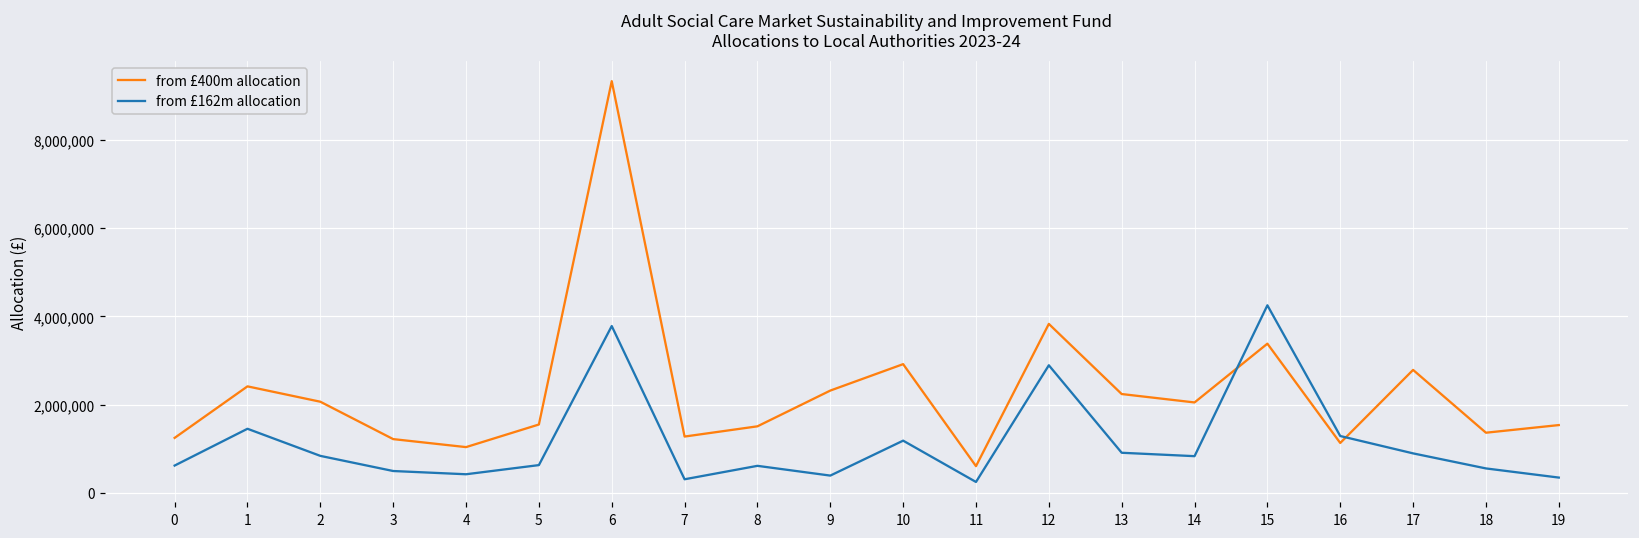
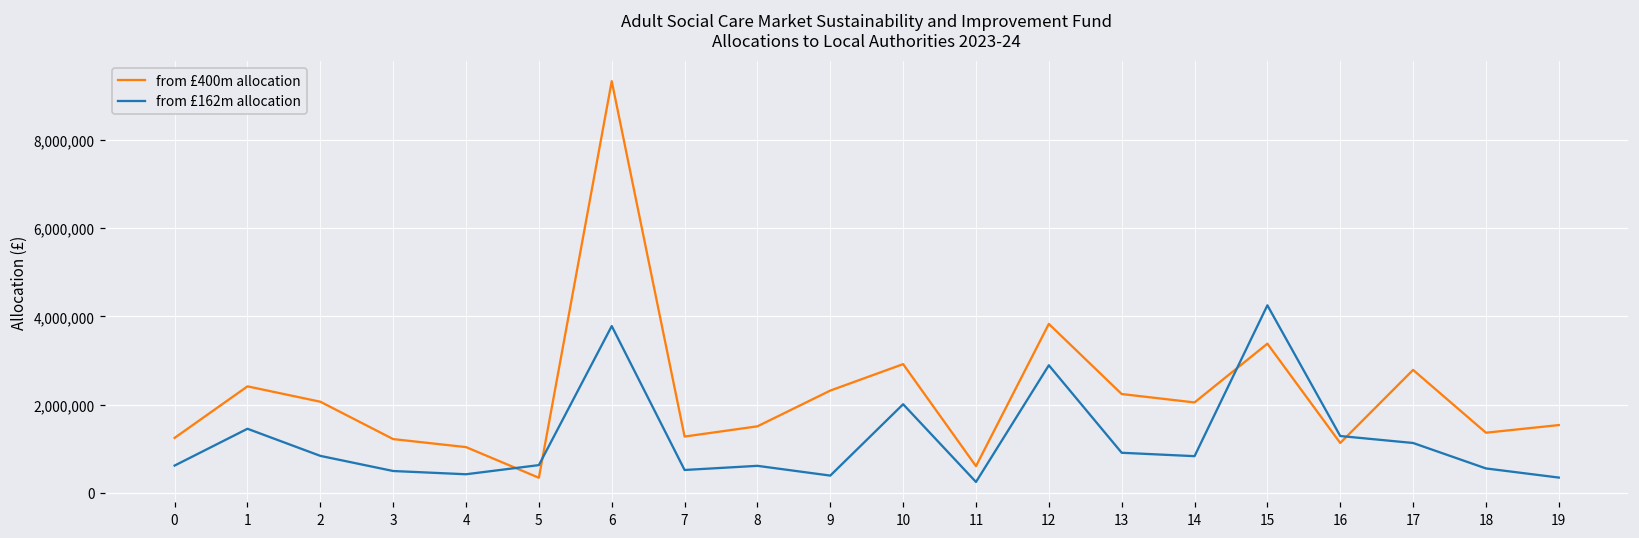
from £400m allocation, 5: 1,500,000 -> 300,000
from £162m allocation, 7: 300,000 -> 500,000
from £162m allocation, 10: 1,200,000 -> 2,000,000
from £162m allocation, 17: 900,000 -> 1,100,000
